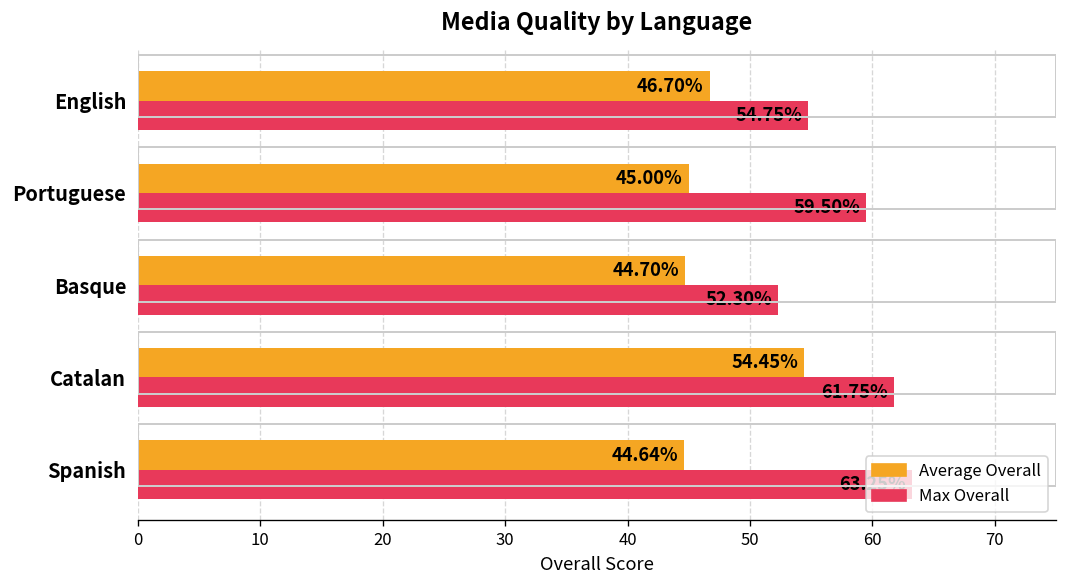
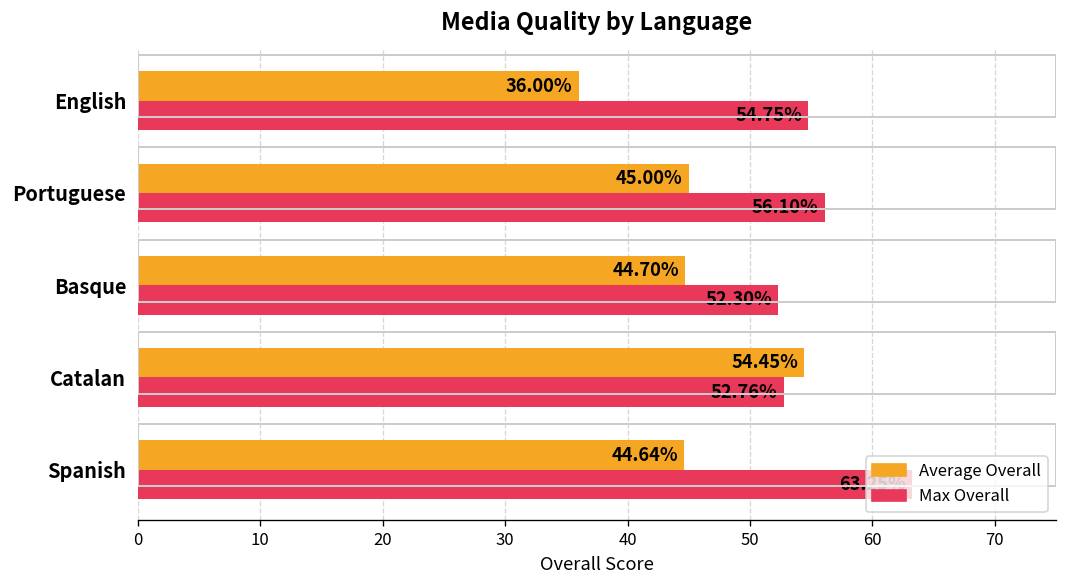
Average Overall, English: 46.70% -> 36.00%
Max Overall, Portuguese: 59.50% -> 56.10%
Max Overall, Catalan: 61.75% -> 52.76%
